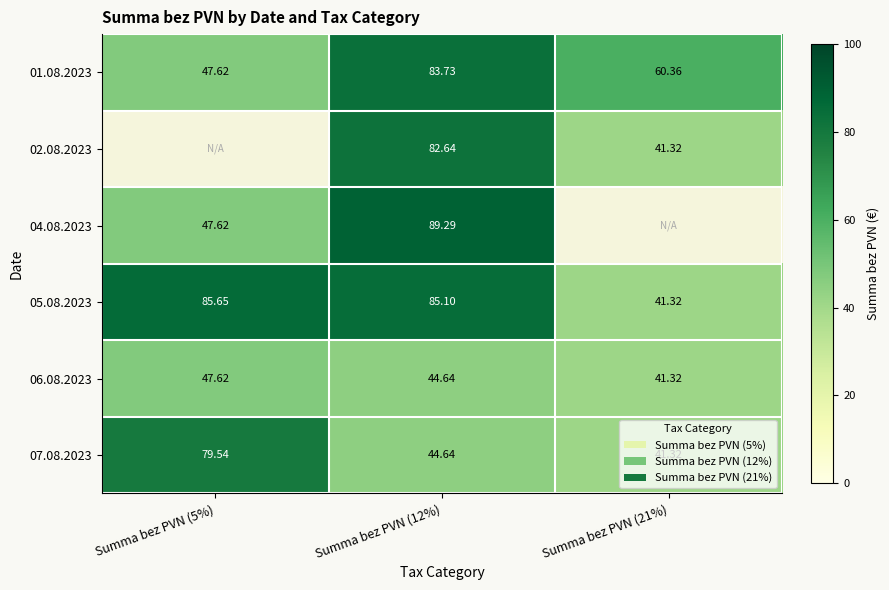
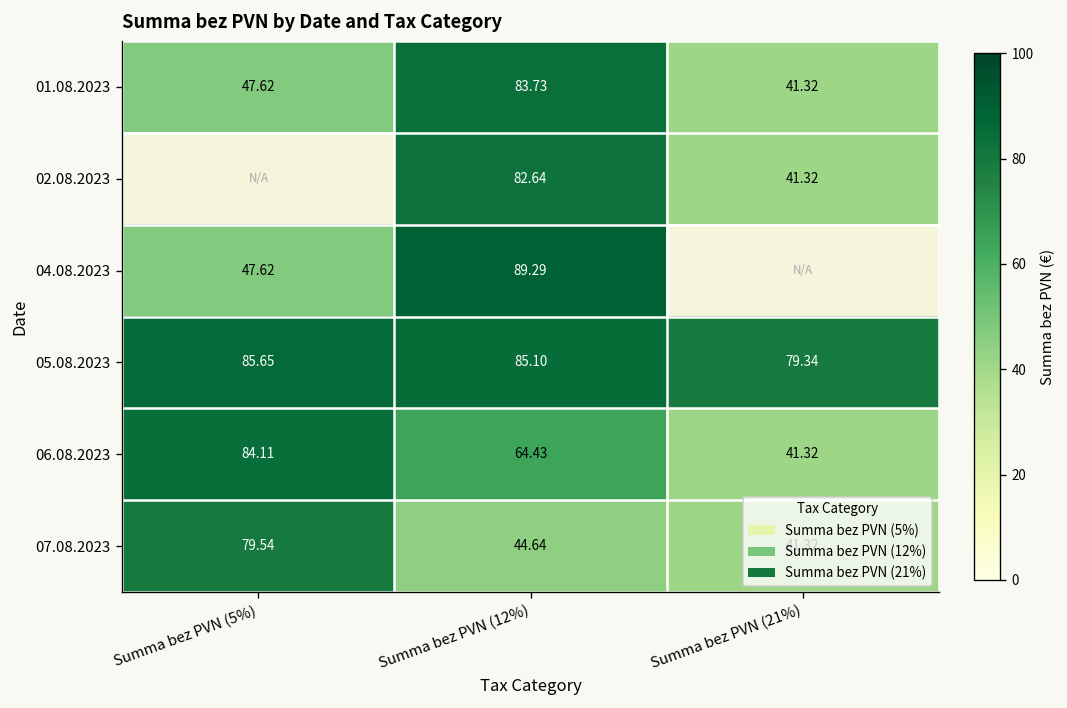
01.08.2023, Summa bez PVN (21%): 60.36 -> 41.32
05.08.2023, Summa bez PVN (21%): 41.32 -> 79.34
06.08.2023, Summa bez PVN (5%): 47.62 -> 84.11
06.08.2023, Summa bez PVN (12%): 44.64 -> 64.43
